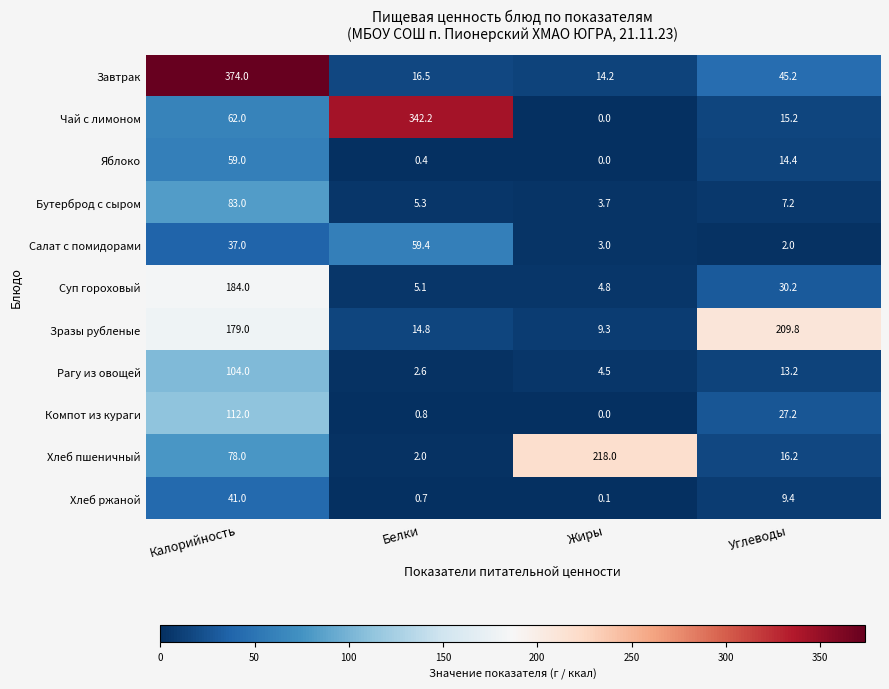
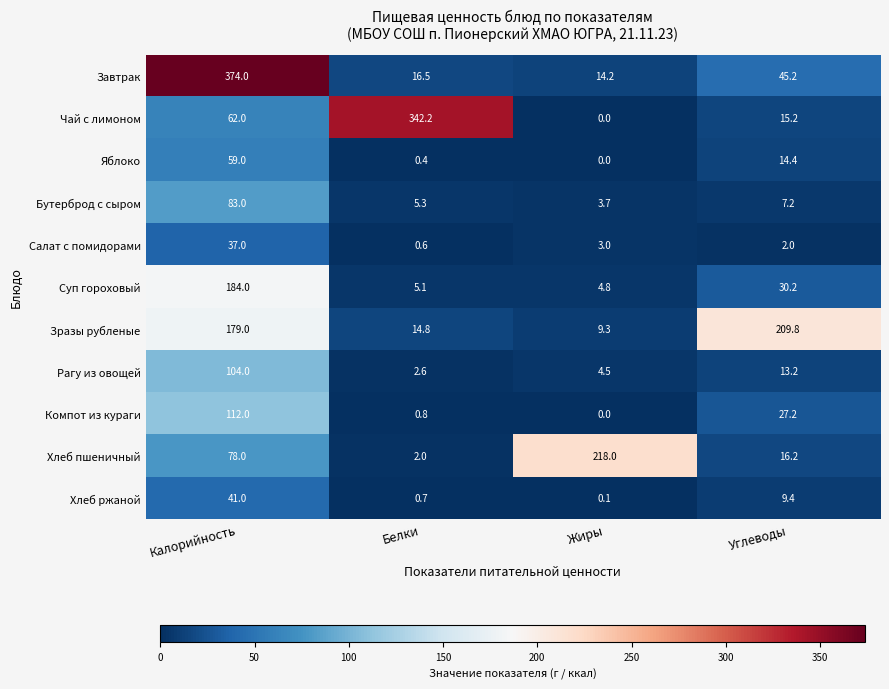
Салат с помидорами, Белки: 59.4 -> 0.6
